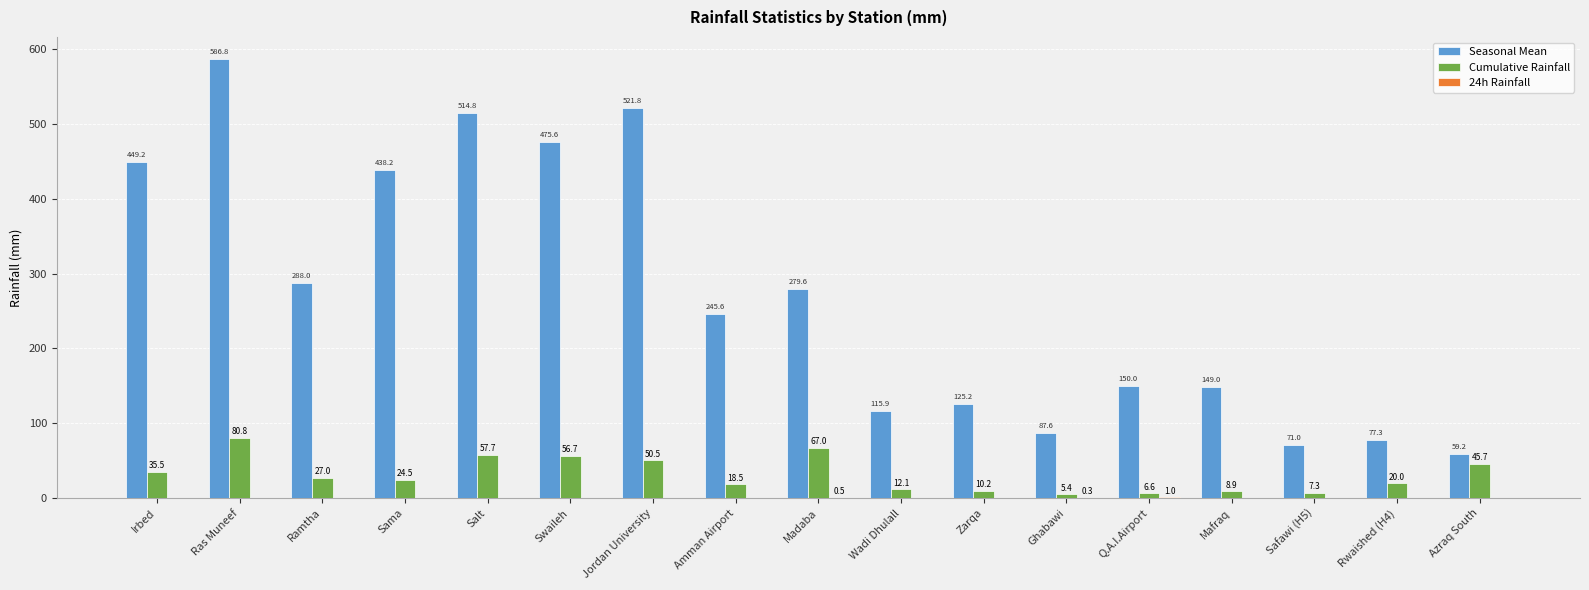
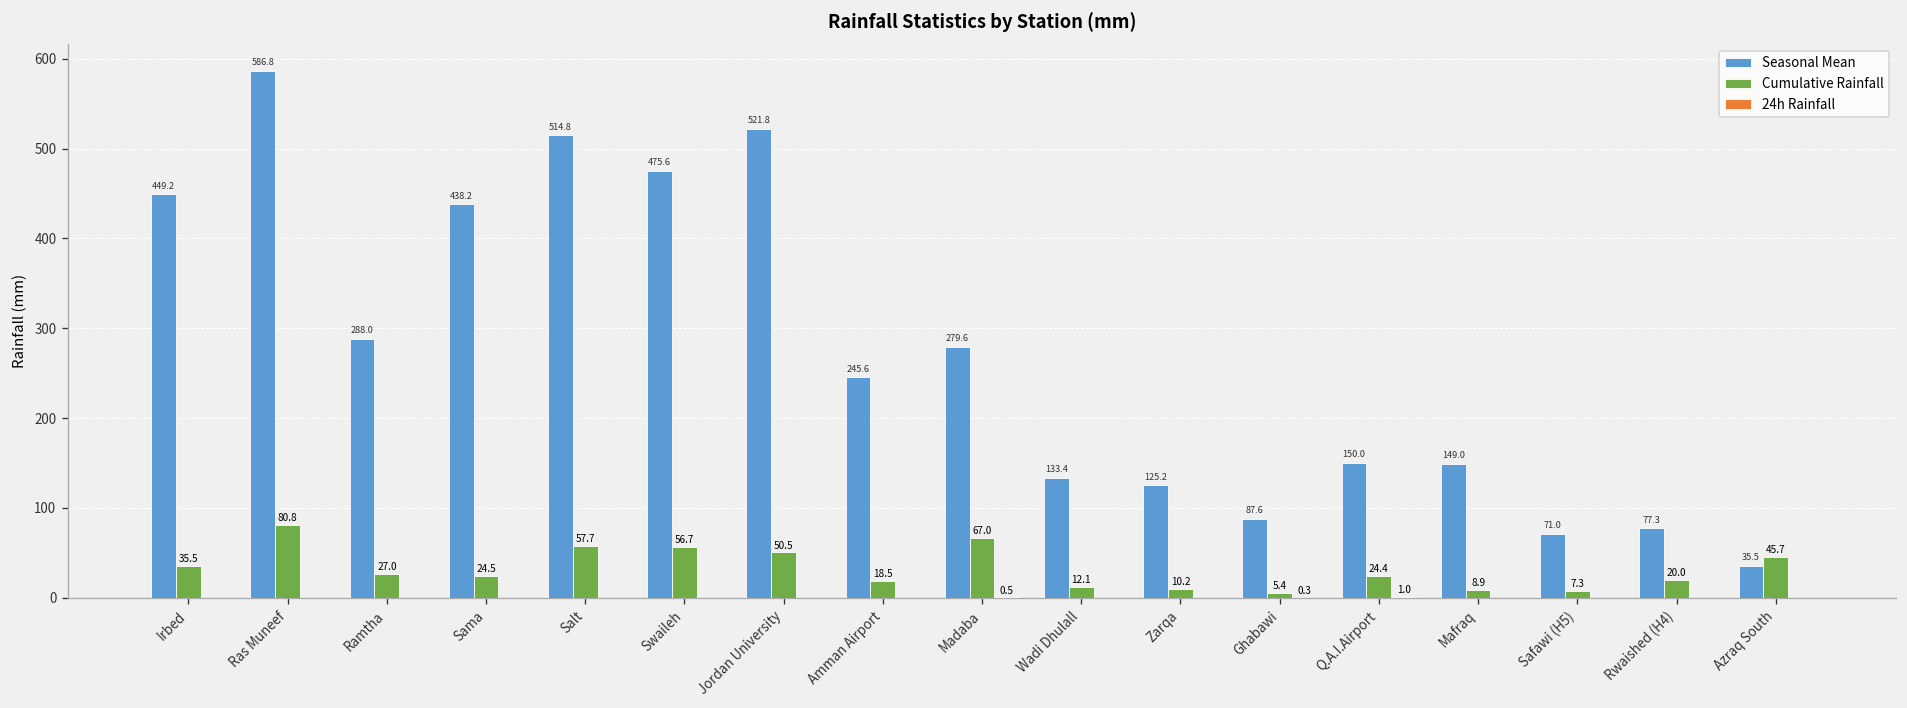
Seasonal Mean, Wadi Dhulall: 115.9 -> 133.4
Cumulative Rainfall, Q.A.I.Airport: 6.6 -> 24.4
Seasonal Mean, Azraq South: 59.2 -> 35.5
